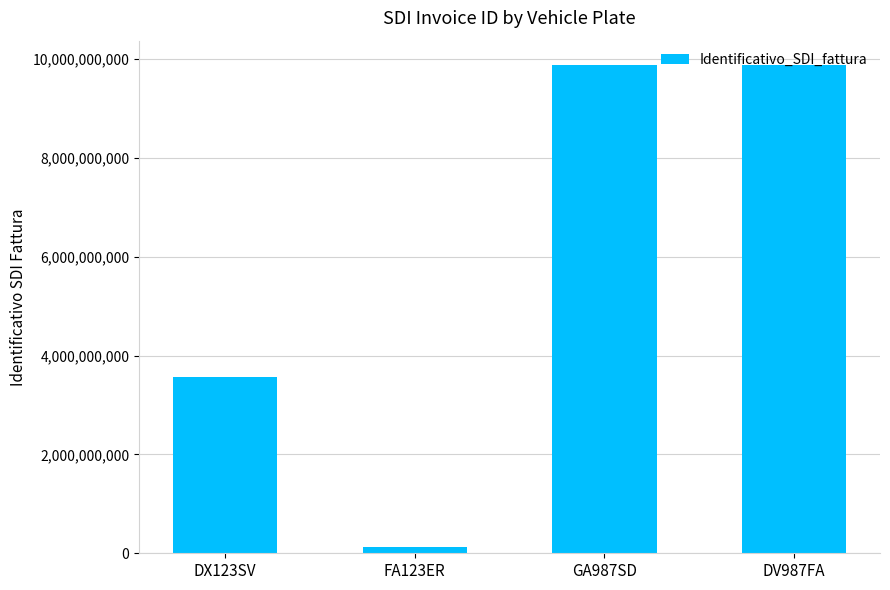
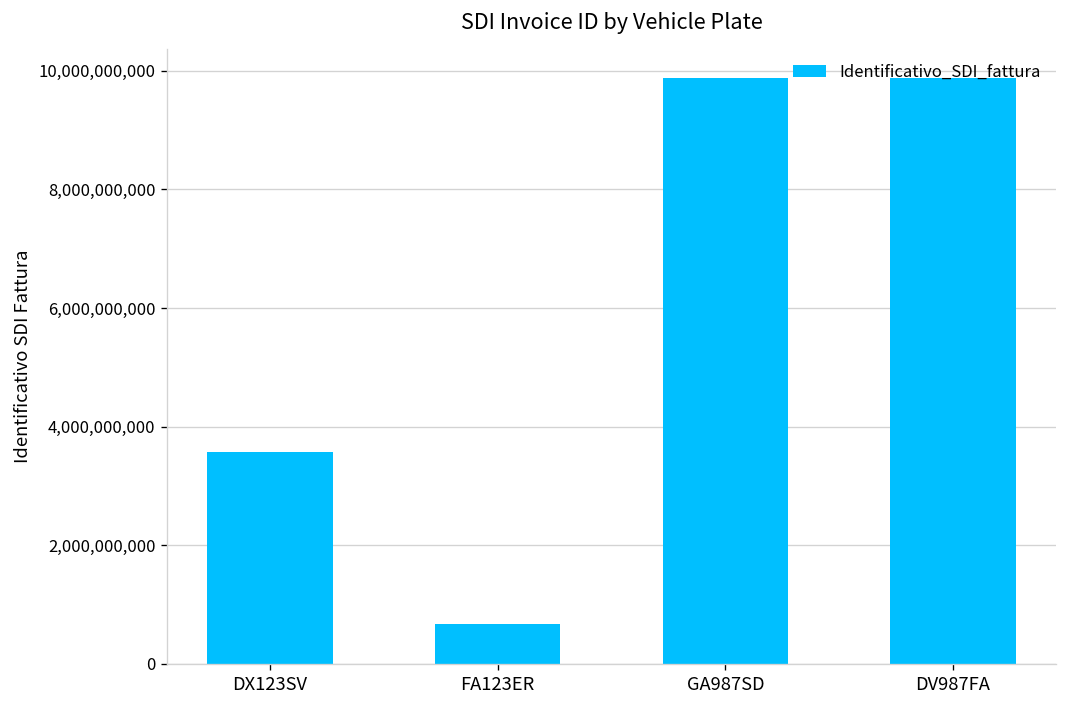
FA123ER: 100,000,000 -> 700,000,000
